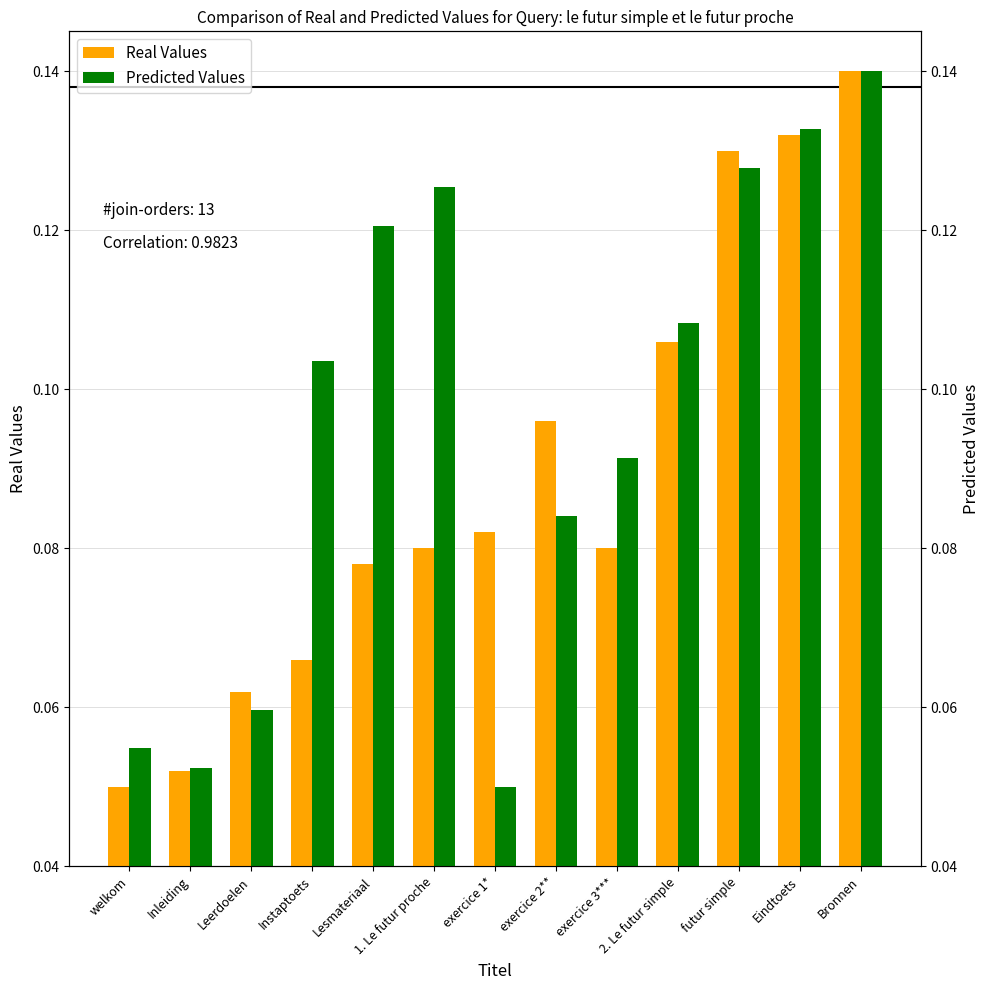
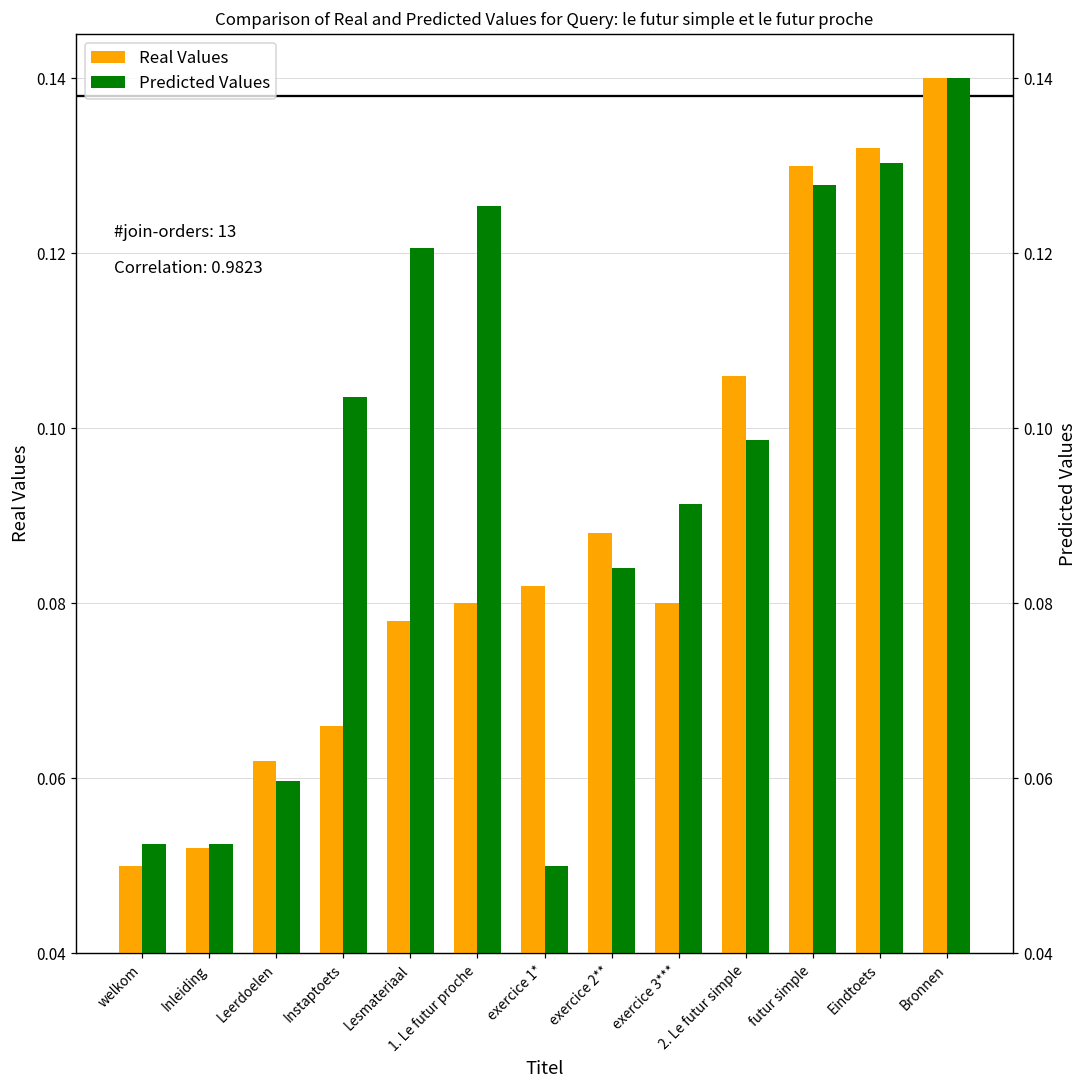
Predicted Values, welkom: 0.055 -> 0.052
Real Values, exercice 2**: 0.096 -> 0.088
Predicted Values, 2. Le futur simple: 0.108 -> 0.099
Predicted Values, Eindtoets: 0.133 -> 0.130
